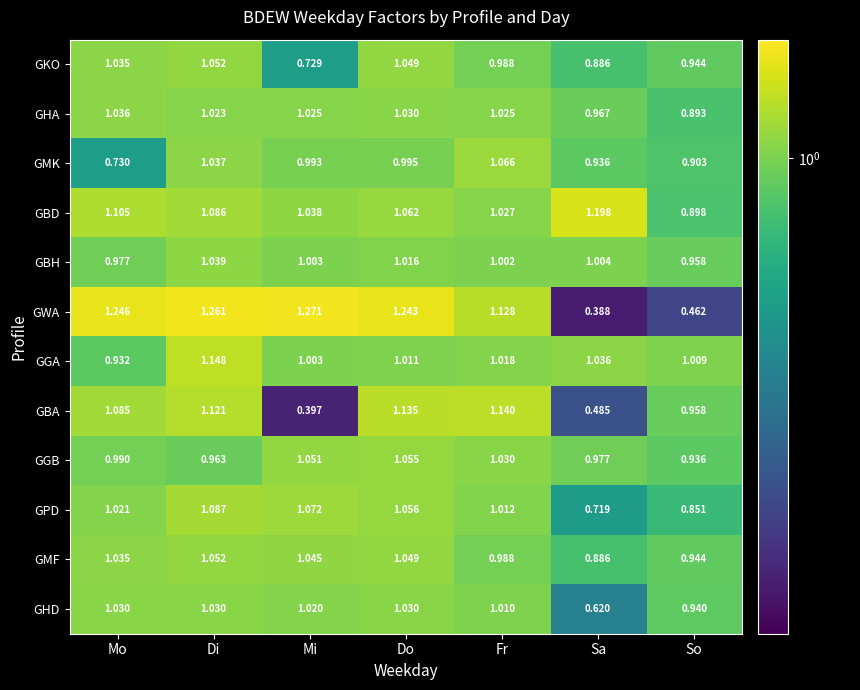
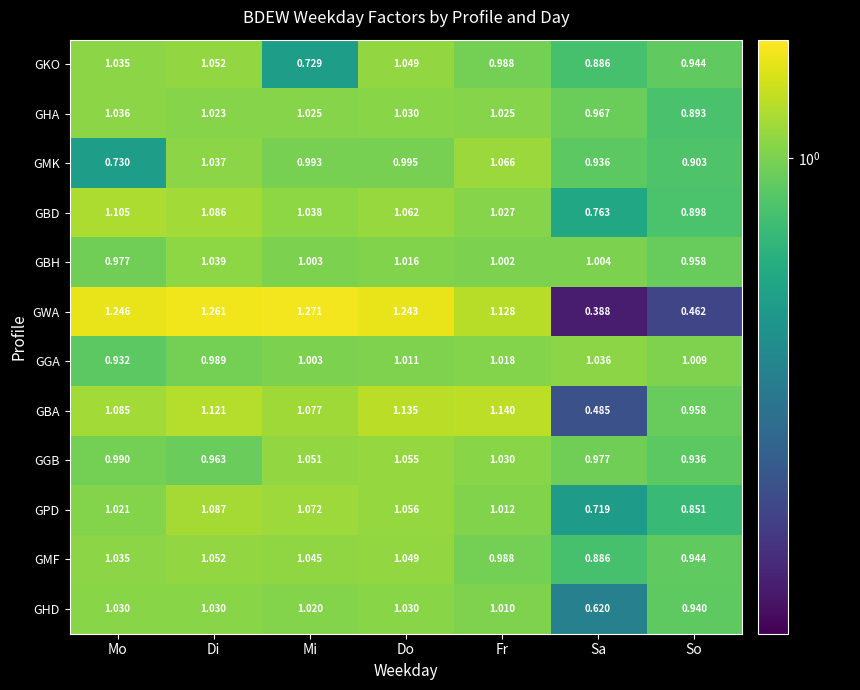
GBD, Sa: 1.198 -> 0.763
GGA, Di: 1.148 -> 0.989
GBA, Mi: 0.397 -> 1.077
